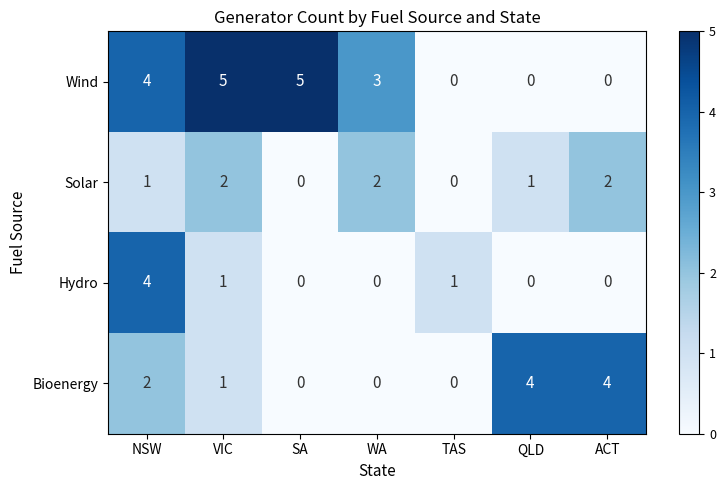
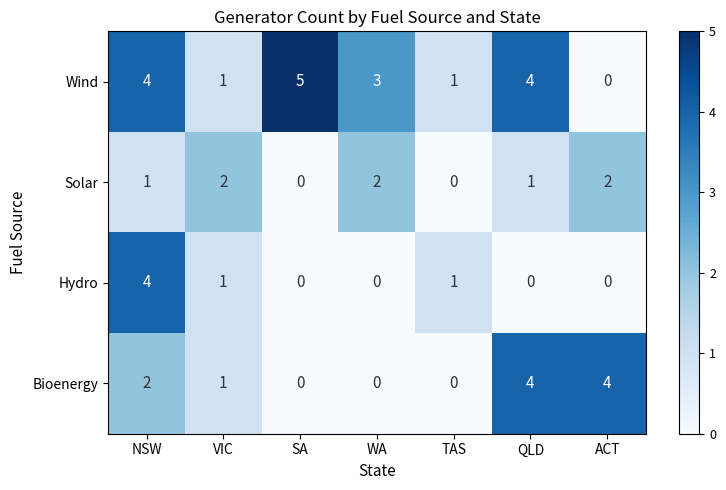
Wind, VIC: 5 -> 1
Wind, TAS: 0 -> 1
Wind, QLD: 0 -> 4
